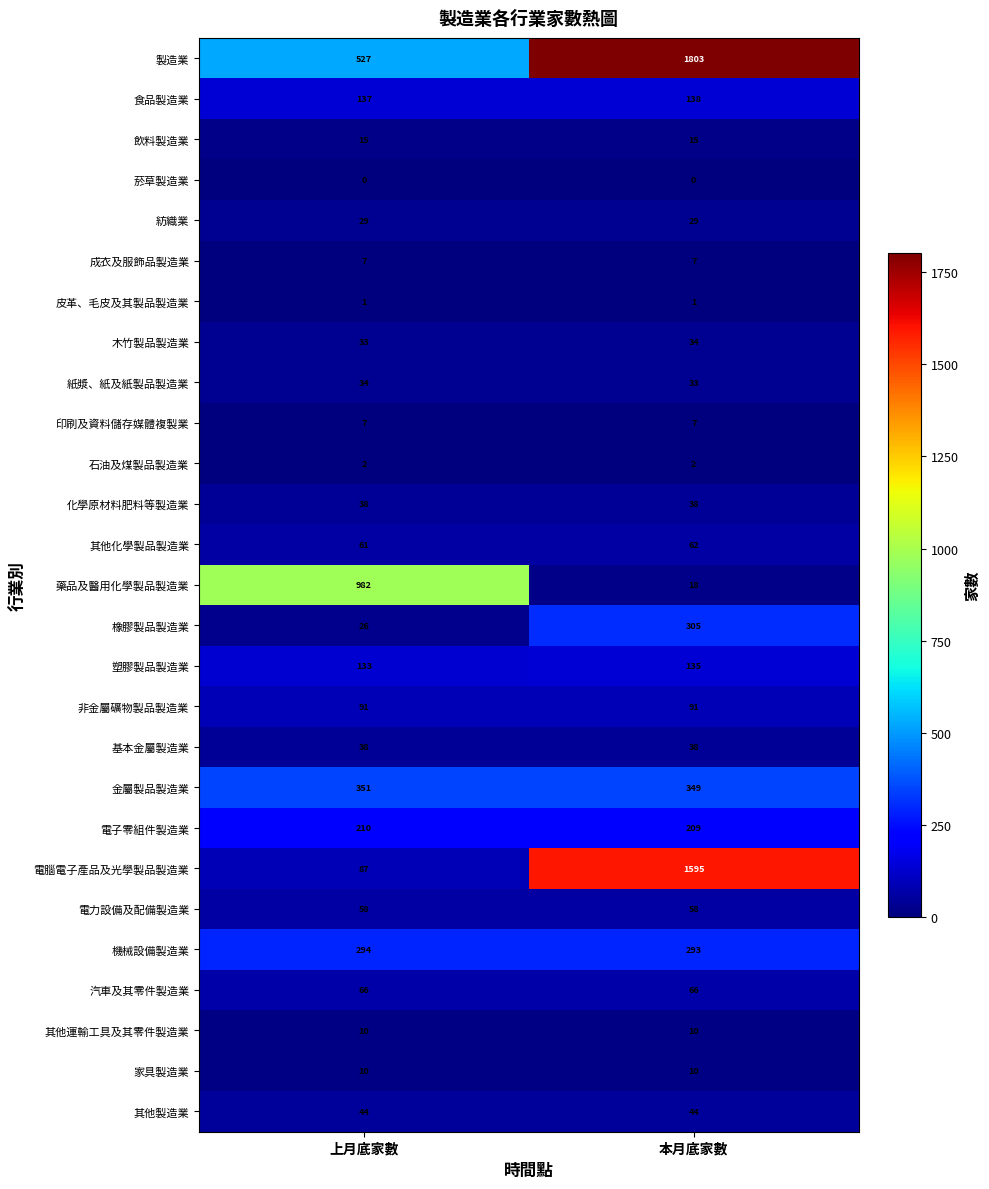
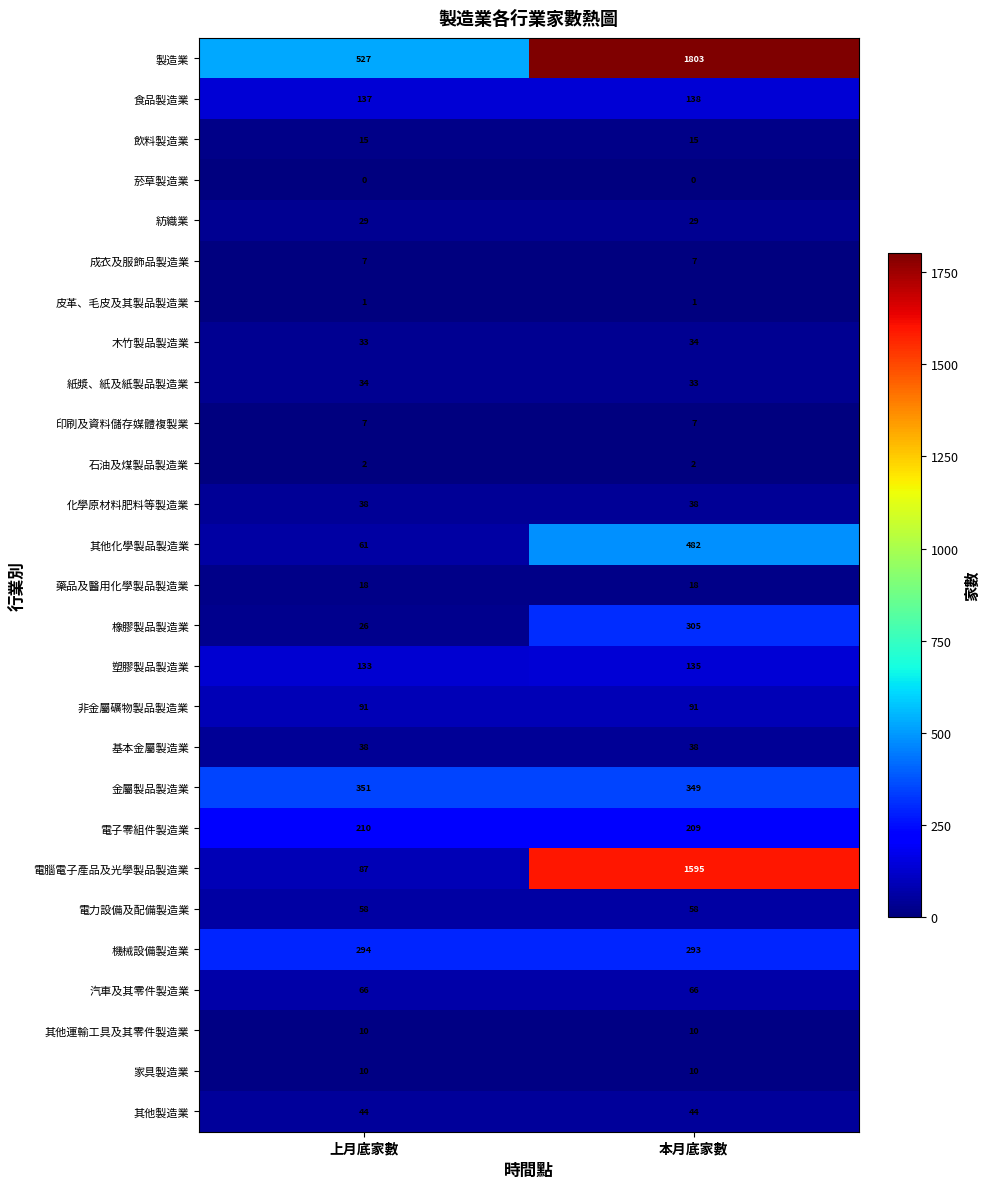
其他化學製品製造業, 本月底家數: 62 -> 482
藥品及醫用化學製品製造業, 上月底家數: 982 -> 18
